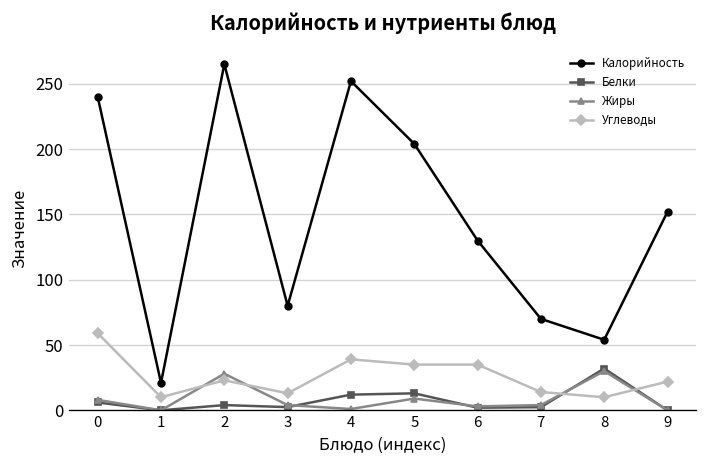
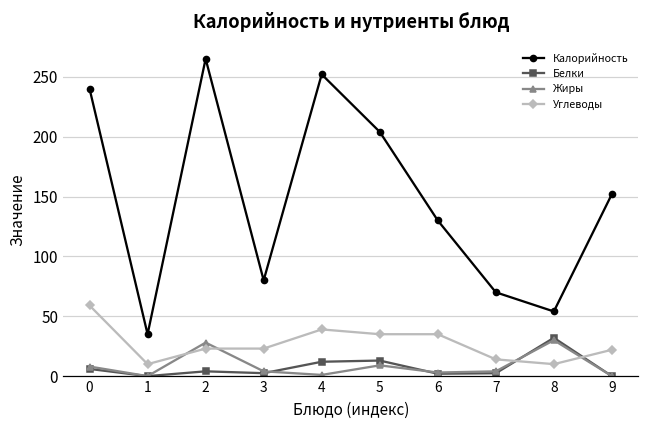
Калорийность, 1: 21 -> 35
Углеводы, 3: 13 -> 23
